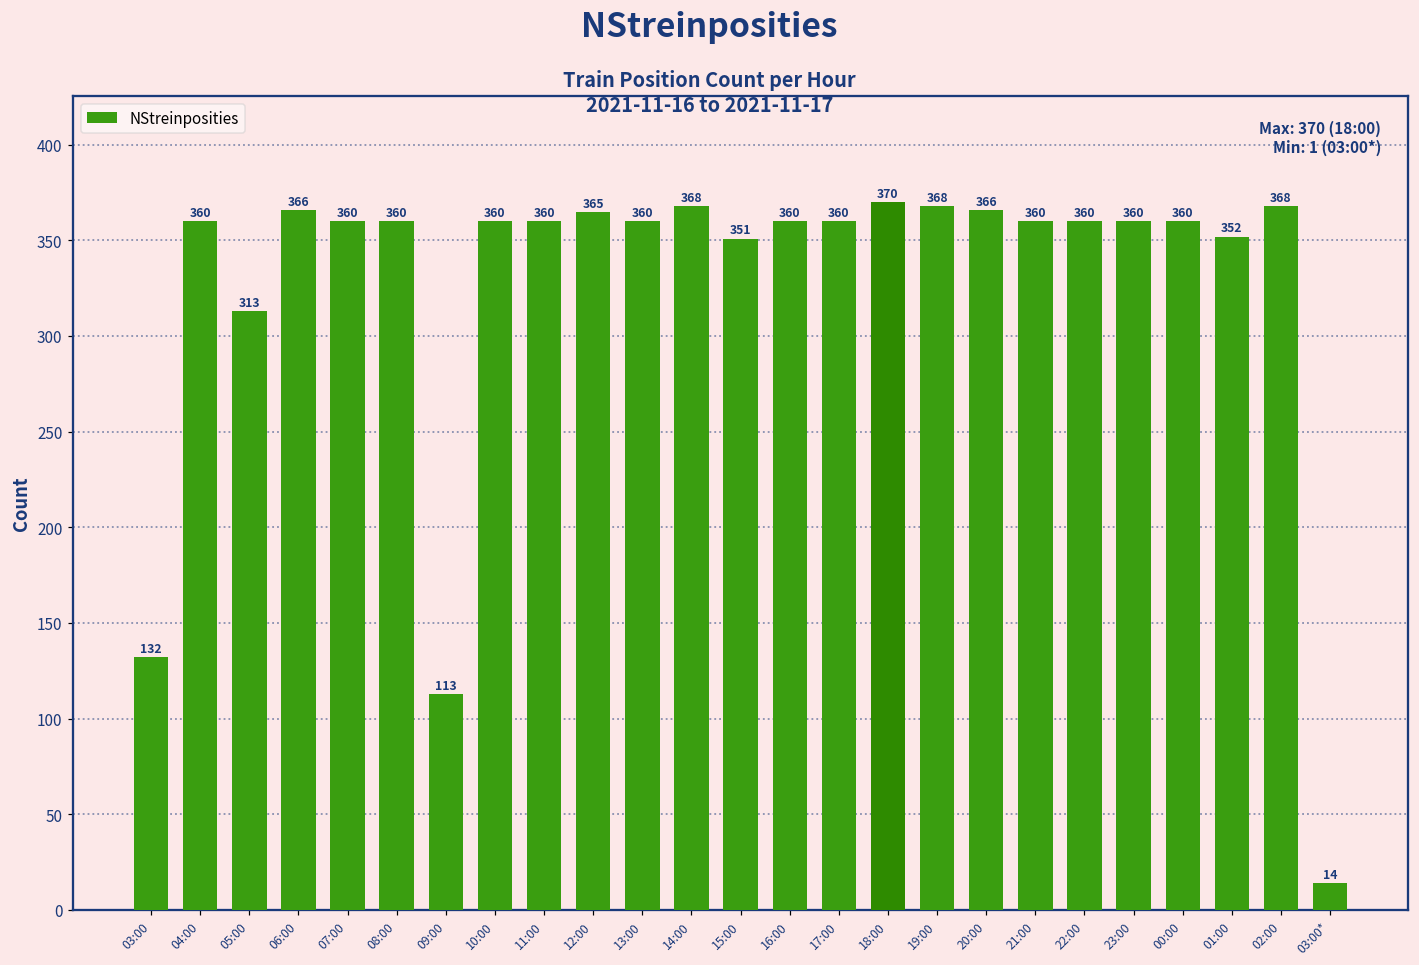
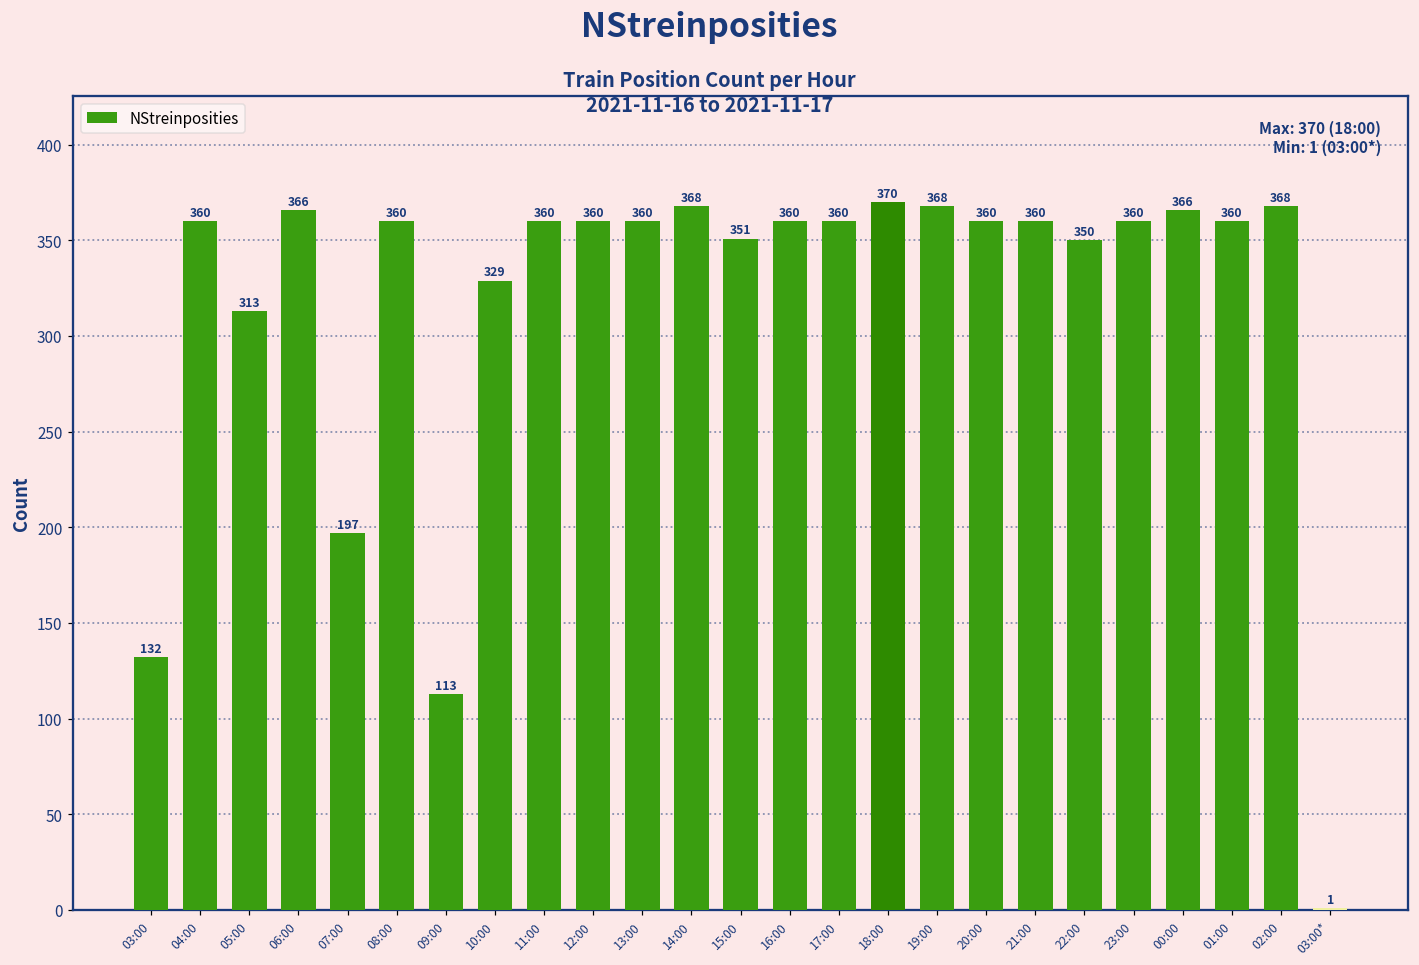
07:00: 360 -> 197
10:00: 360 -> 329
12:00: 365 -> 360
20:00: 366 -> 360
22:00: 360 -> 350
00:00: 360 -> 366
01:00: 352 -> 360
03:00*: 14 -> 1
